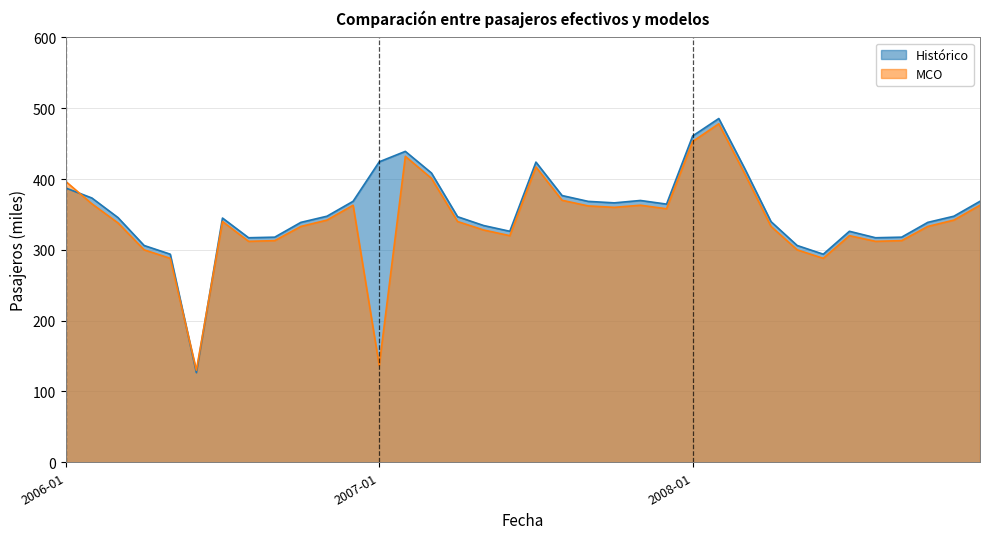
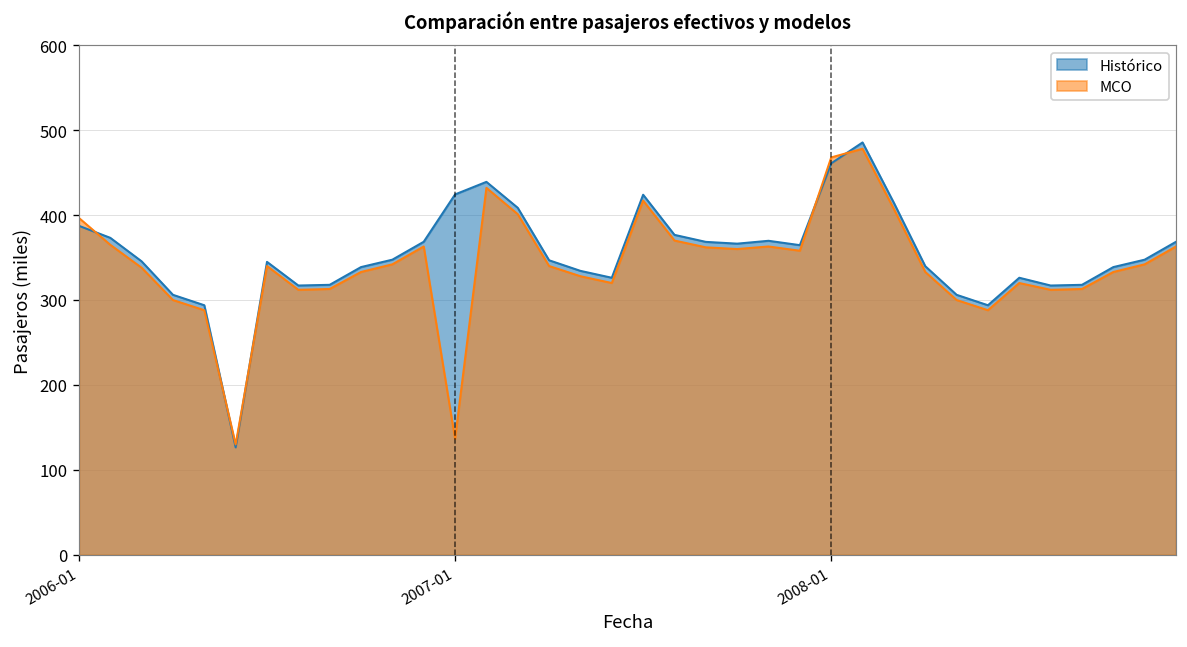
MCO, 2008-01: 450 -> 470
